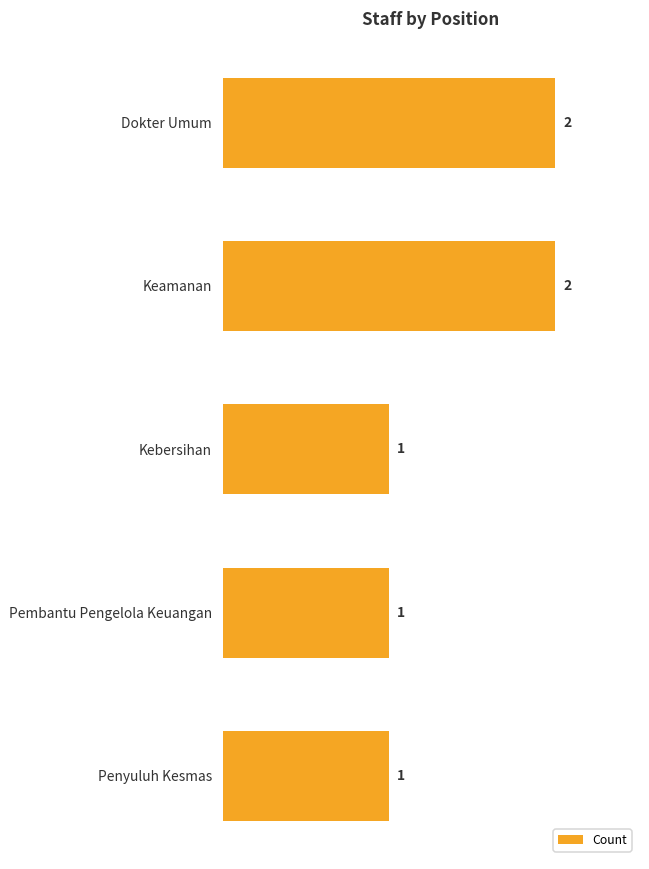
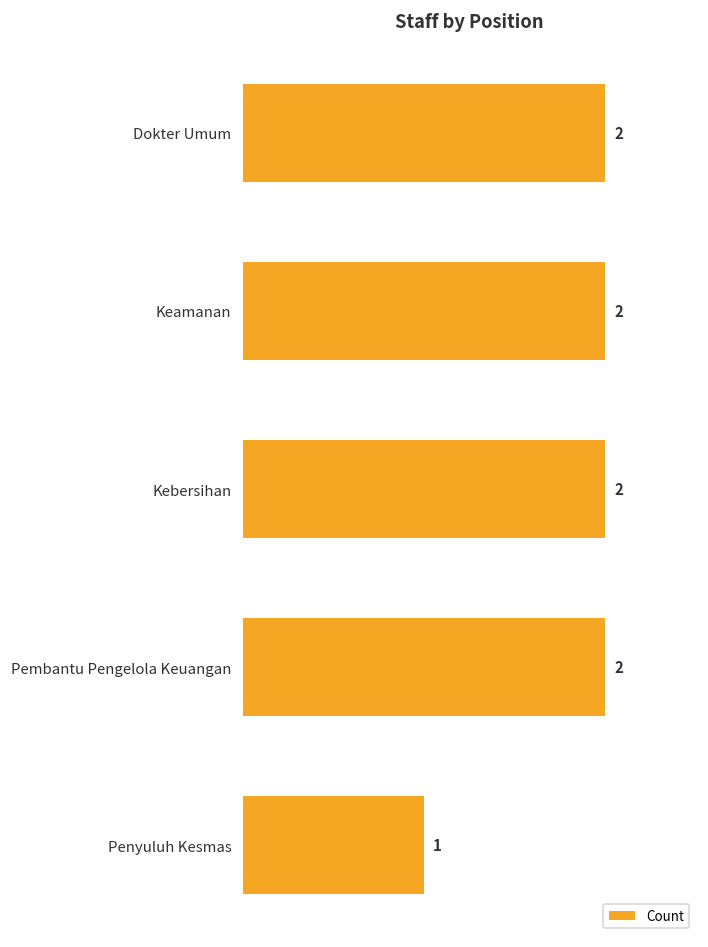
Kebersihan: 1 -> 2
Pembantu Pengelola Keuangan: 1 -> 2
